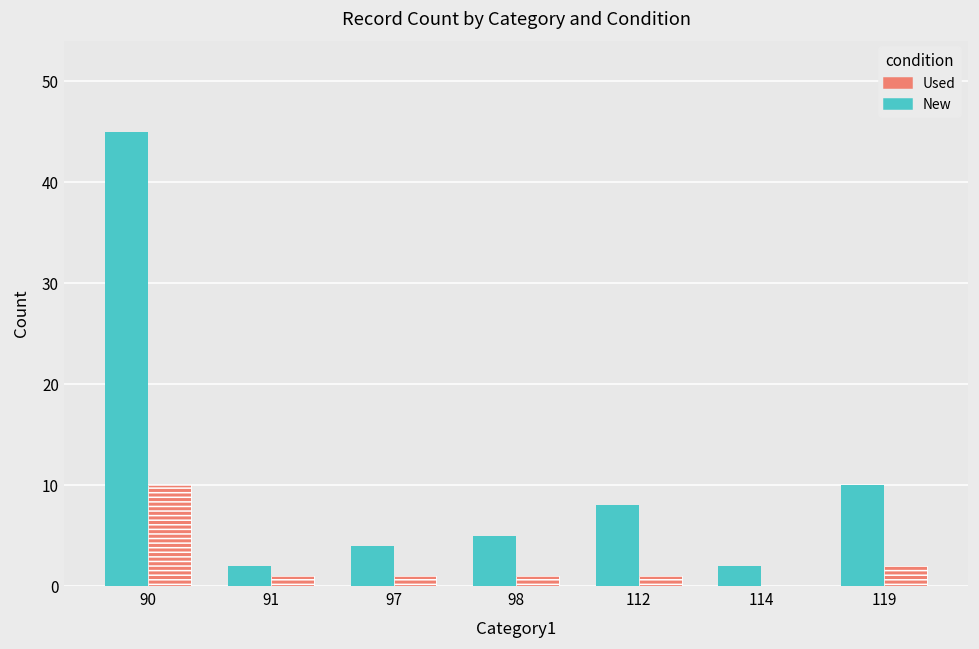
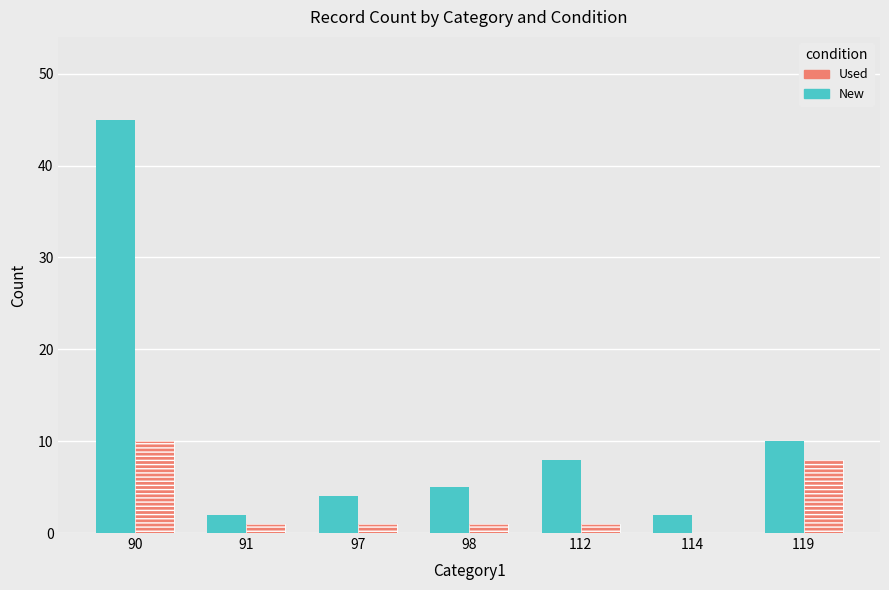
Used, 119: 2 -> 8
